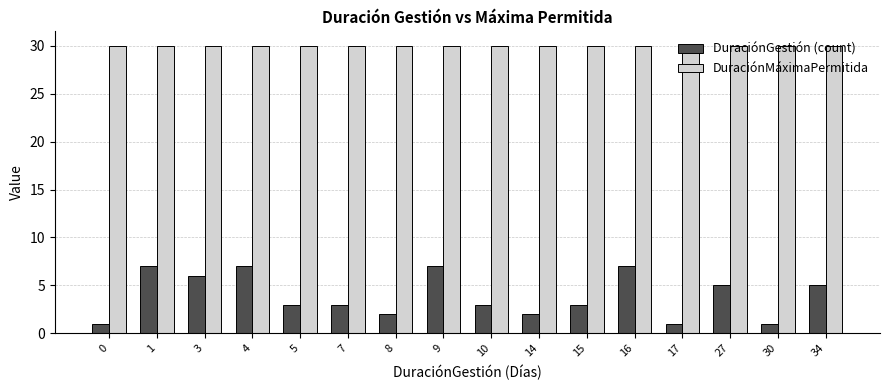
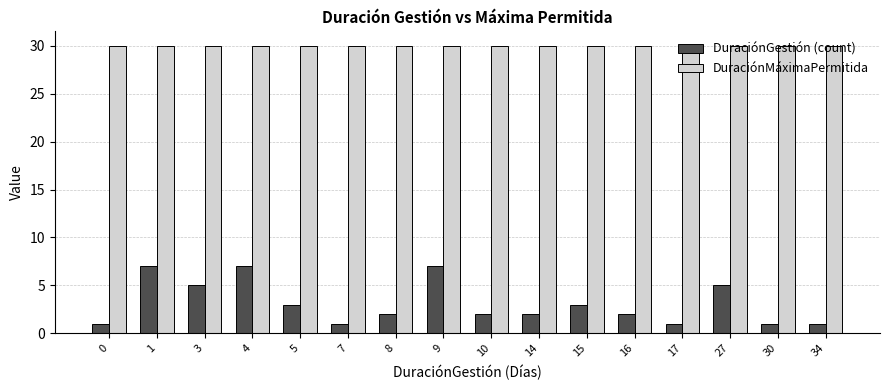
DuraciónGestión (count), 3: 6 -> 5
DuraciónGestión (count), 7: 3 -> 1
DuraciónGestión (count), 10: 3 -> 2
DuraciónGestión (count), 16: 7 -> 2
DuraciónGestión (count), 34: 5 -> 1
